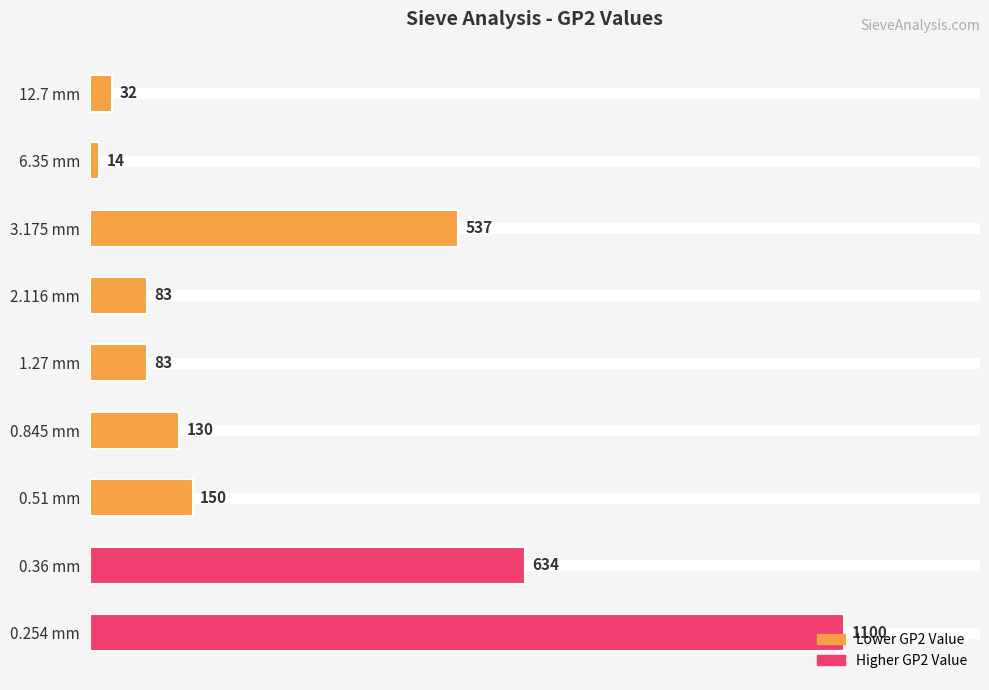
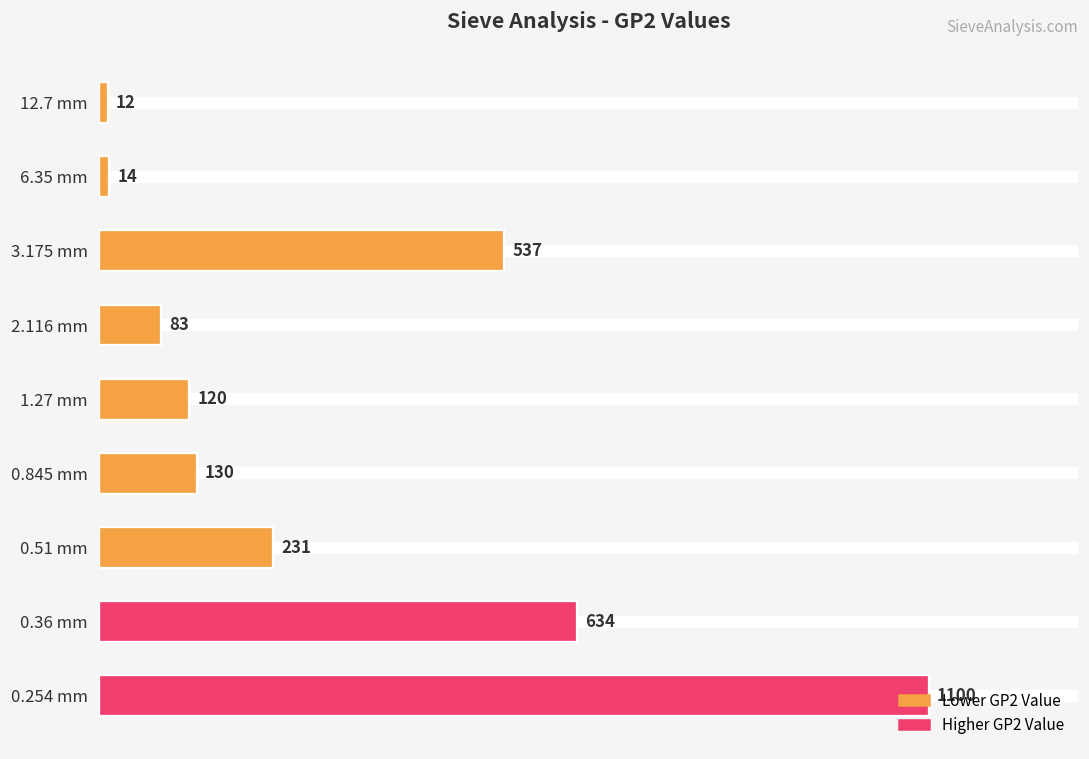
12.7 mm: 32 -> 12
1.27 mm: 83 -> 120
0.51 mm: 150 -> 231
